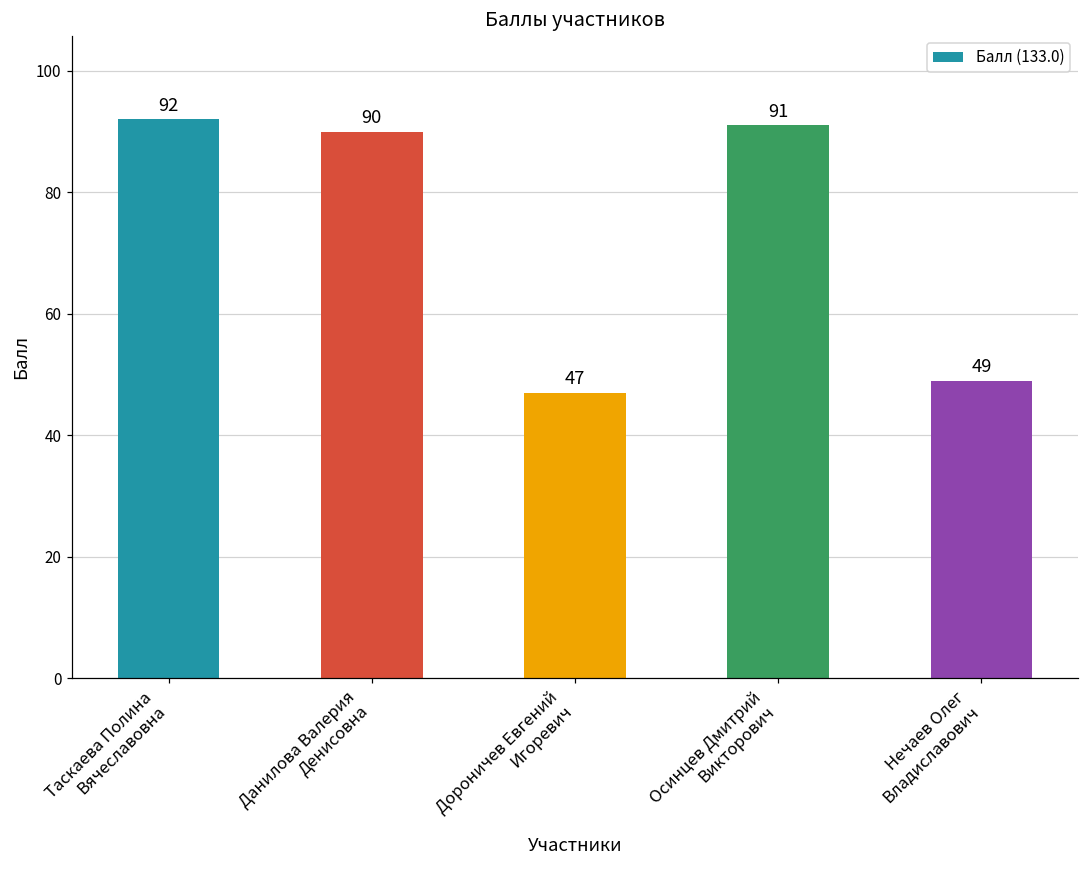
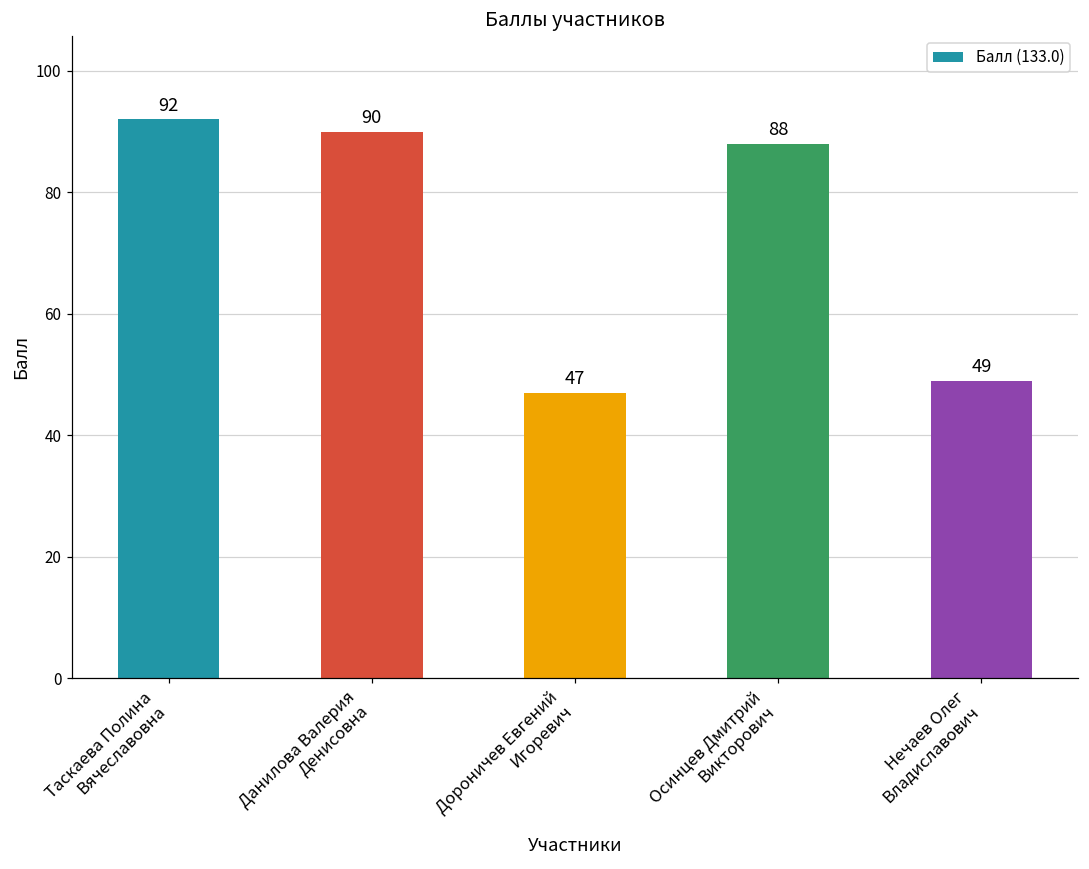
Осинцев Дмитрий Викторович: 91 -> 88
